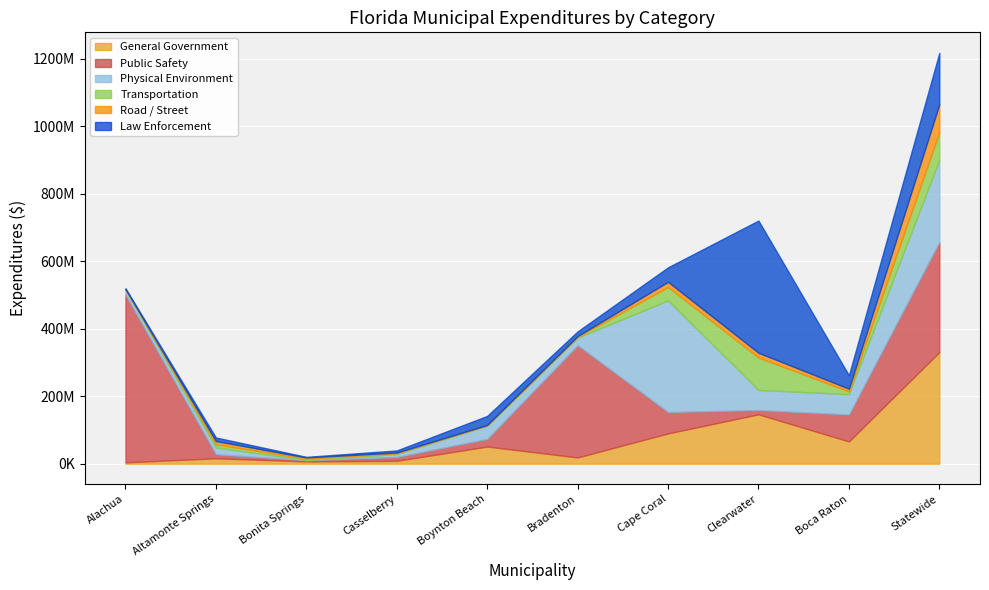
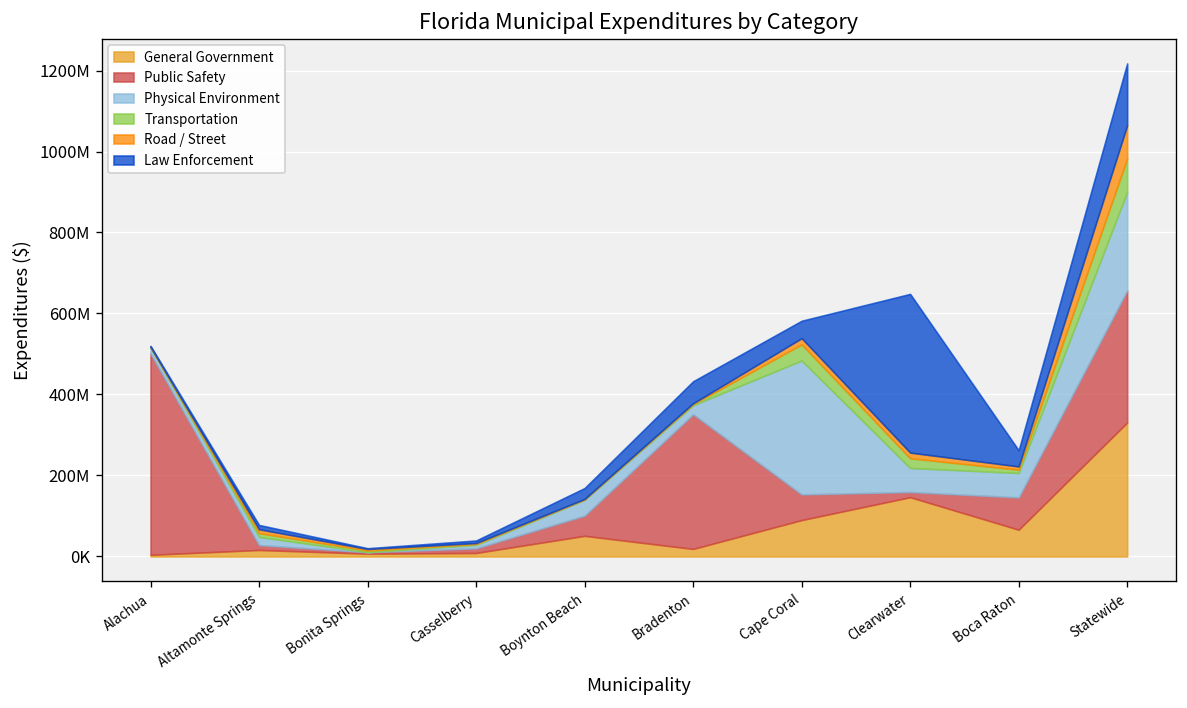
Public Safety, Boynton Beach: 20000000 -> 50000000
Law Enforcement, Bradenton: 10000000 -> 50000000
Transportation, Clearwater: 100000000 -> 20000000
